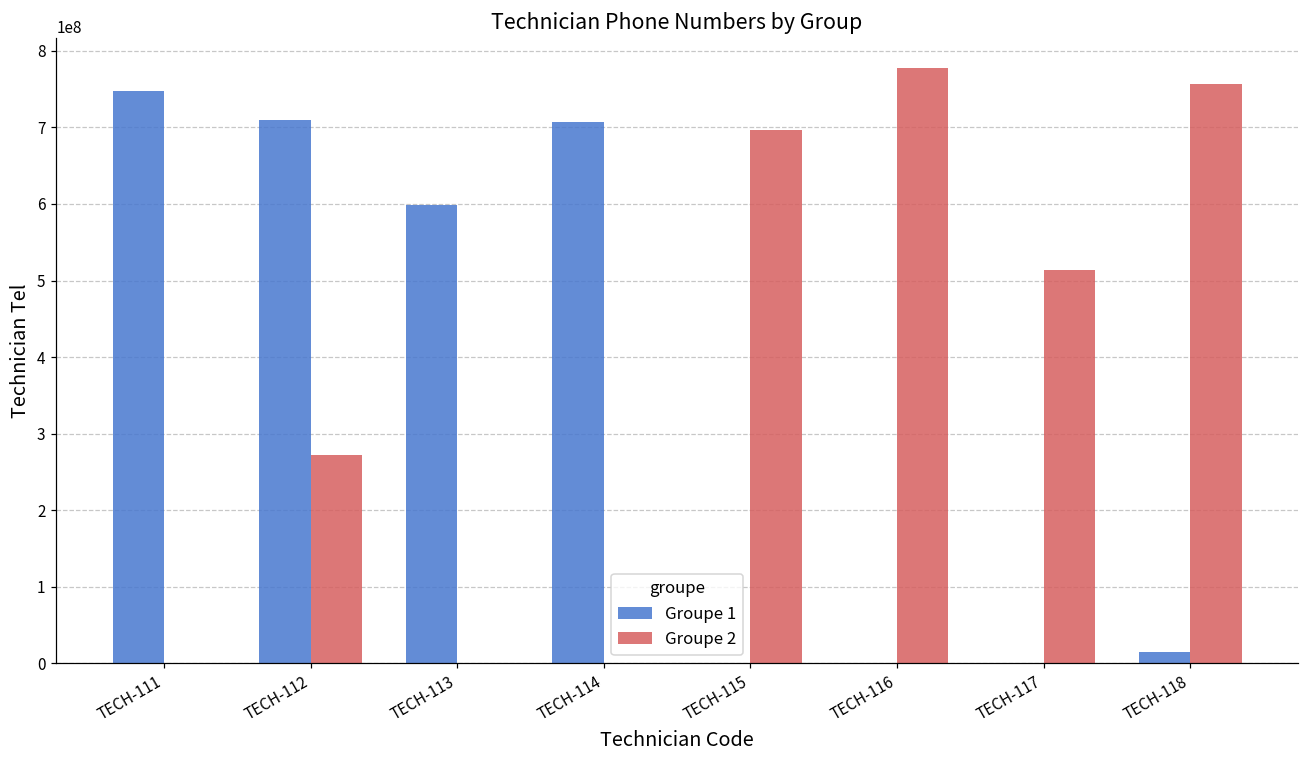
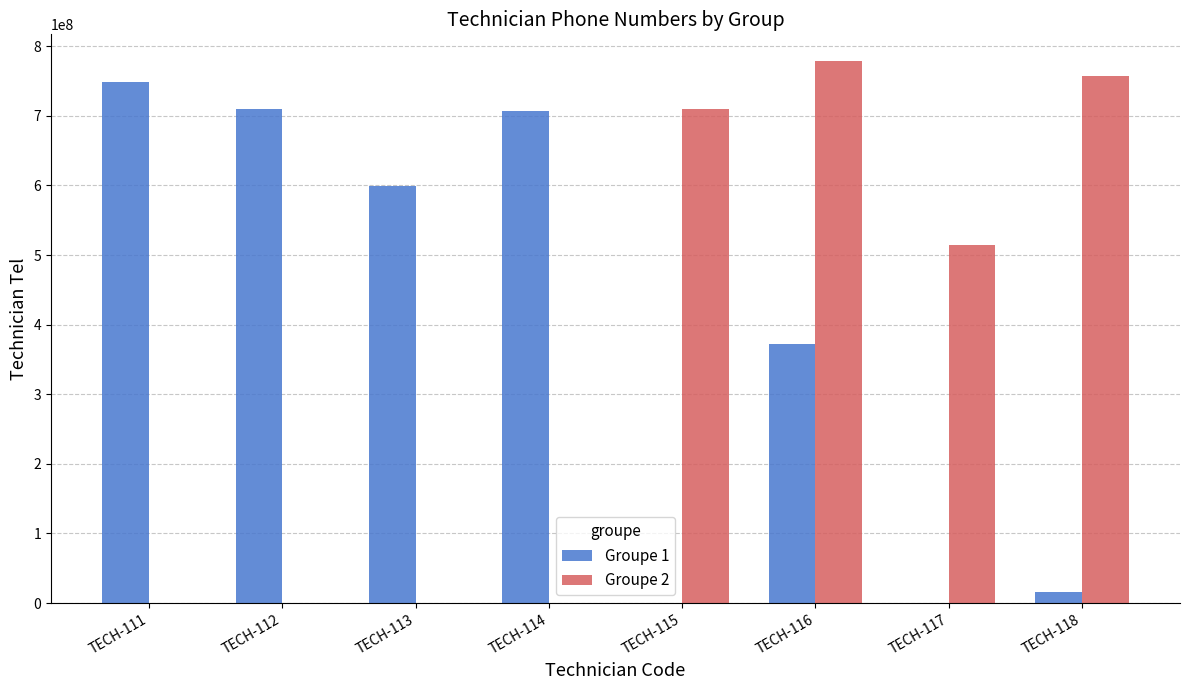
Groupe 2, TECH-112: 270000000 -> 0
Groupe 2, TECH-115: 700000000 -> 710000000
Groupe 1, TECH-116: 0 -> 370000000
